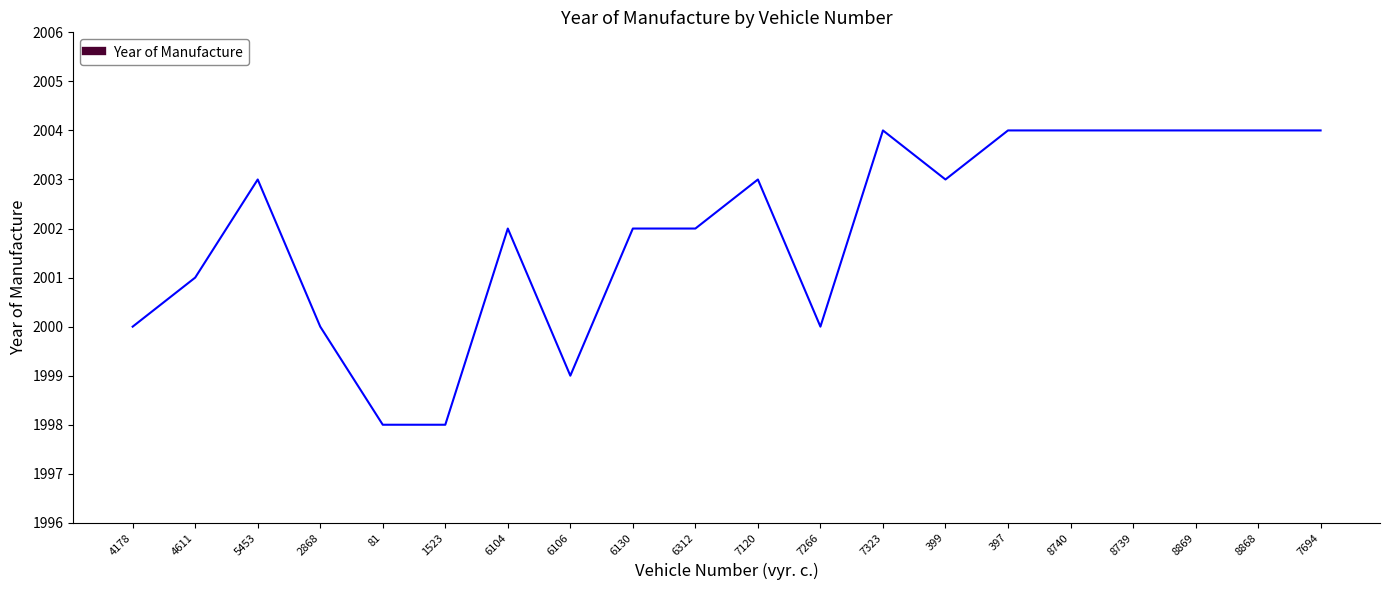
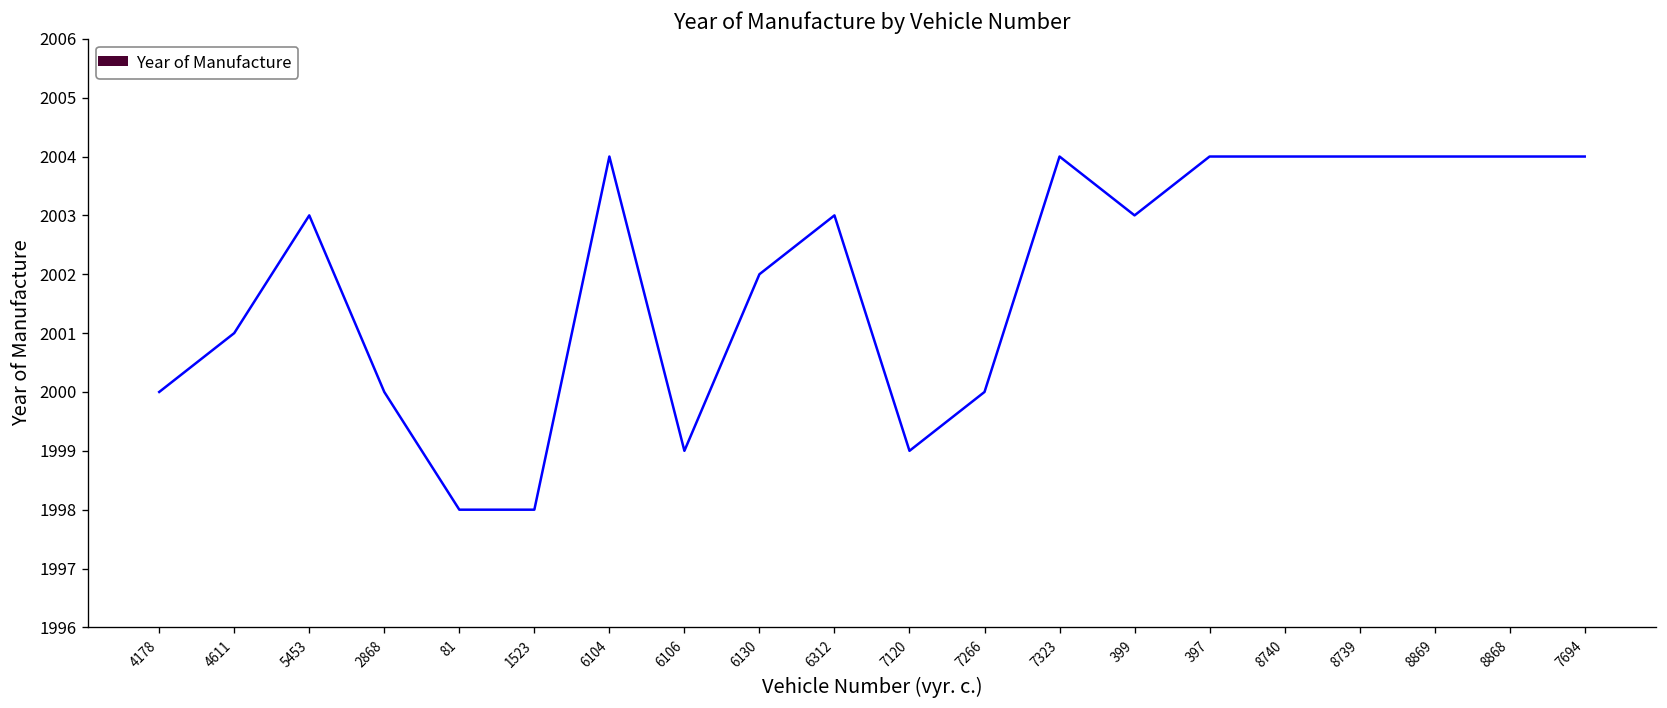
6104: 2002 -> 2004
6312: 2002 -> 2003
7120: 2003 -> 1999
